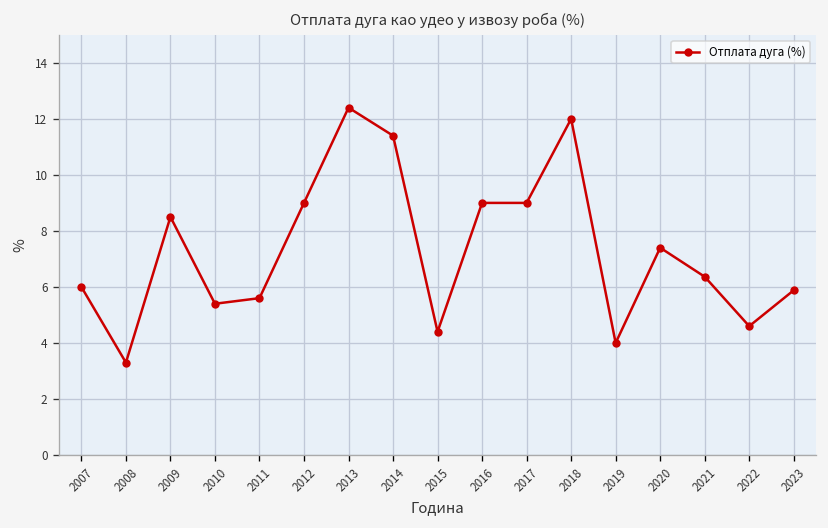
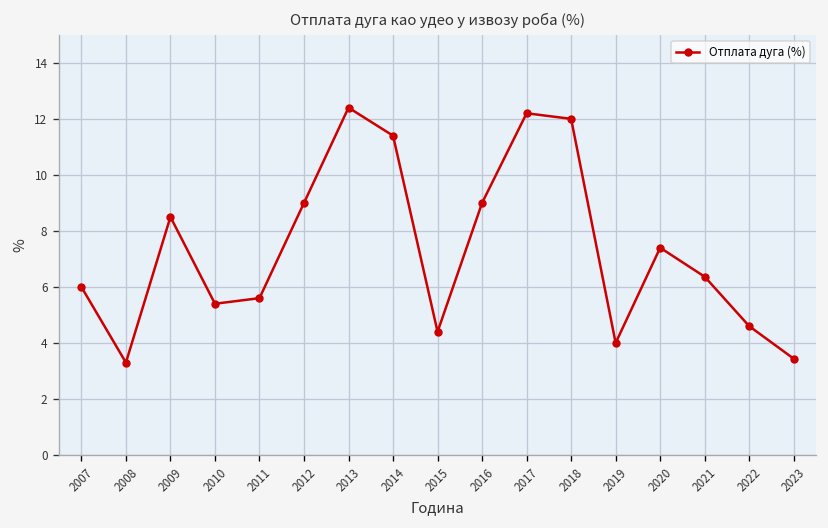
2017: 9.0 -> 12.2
2023: 5.9 -> 3.4
